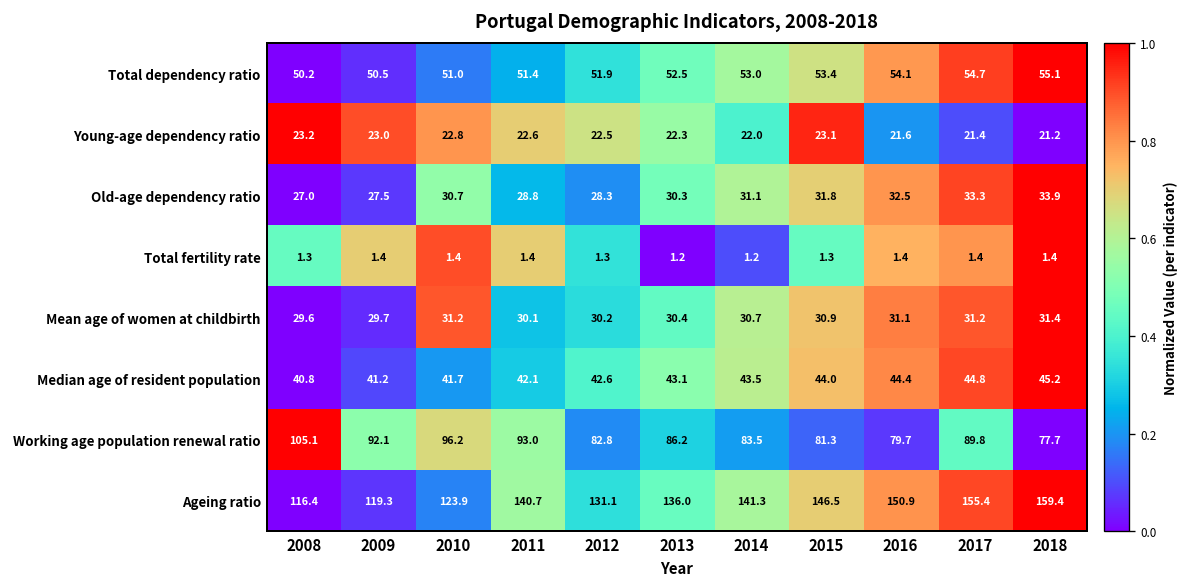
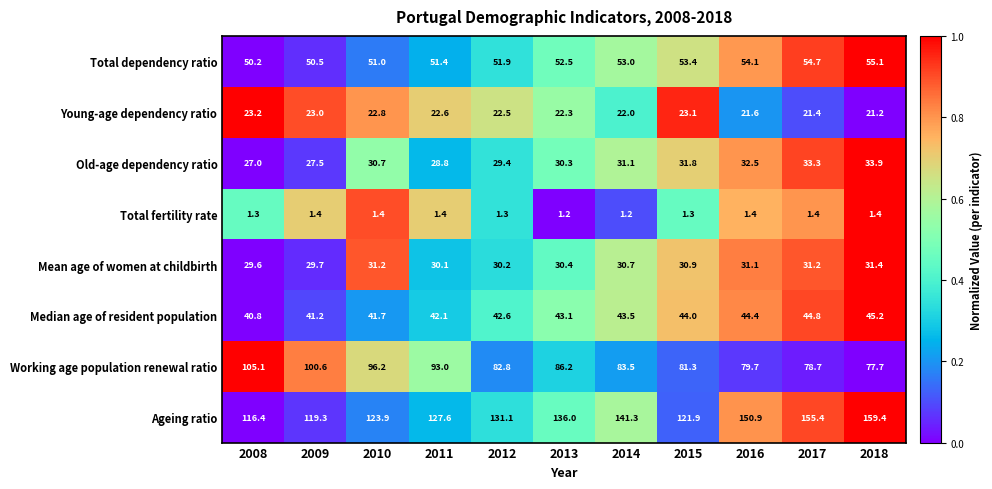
Old-age dependency ratio, 2012: 28.3 -> 29.4
Working age population renewal ratio, 2009: 92.1 -> 100.6
Working age population renewal ratio, 2017: 89.8 -> 78.7
Ageing ratio, 2011: 140.7 -> 127.6
Ageing ratio, 2015: 146.5 -> 121.9
